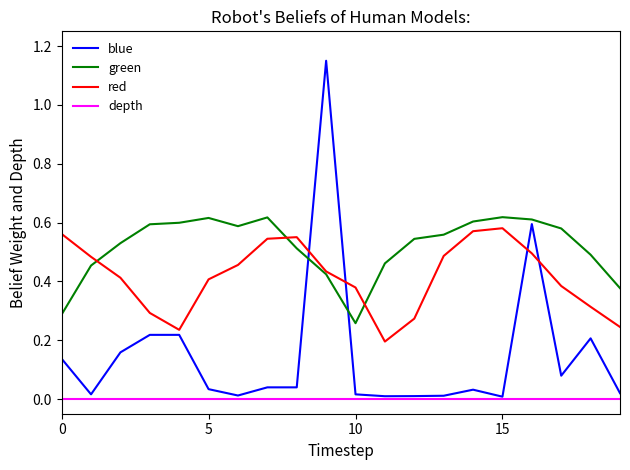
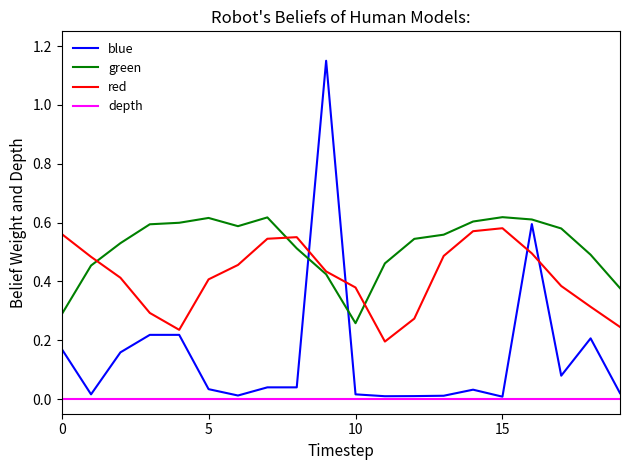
blue, 0: 0.14 -> 0.17
